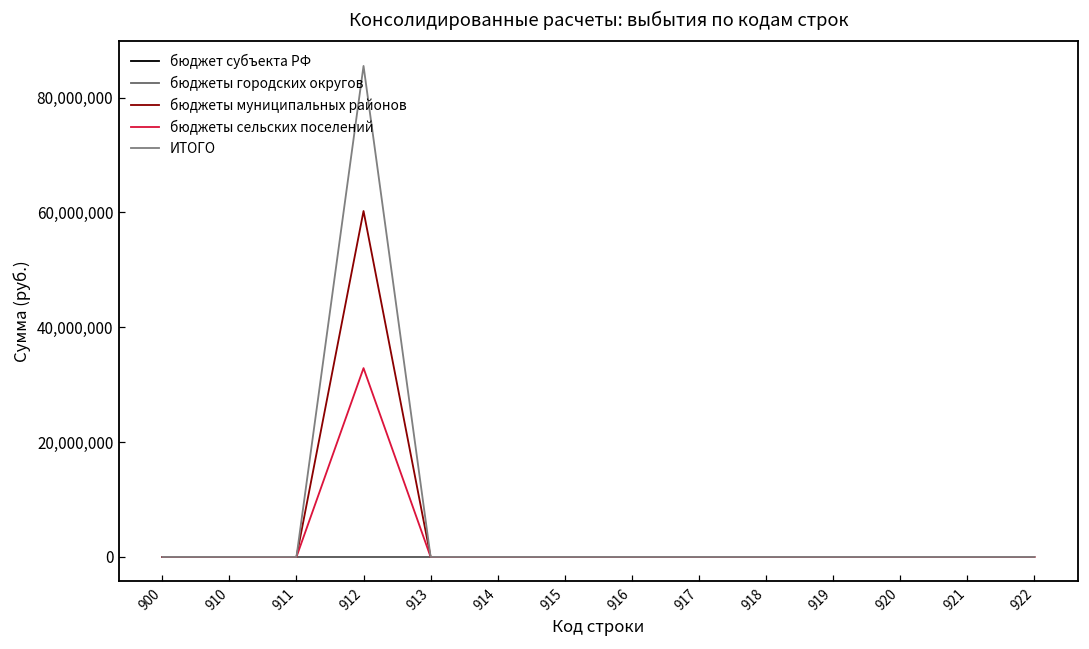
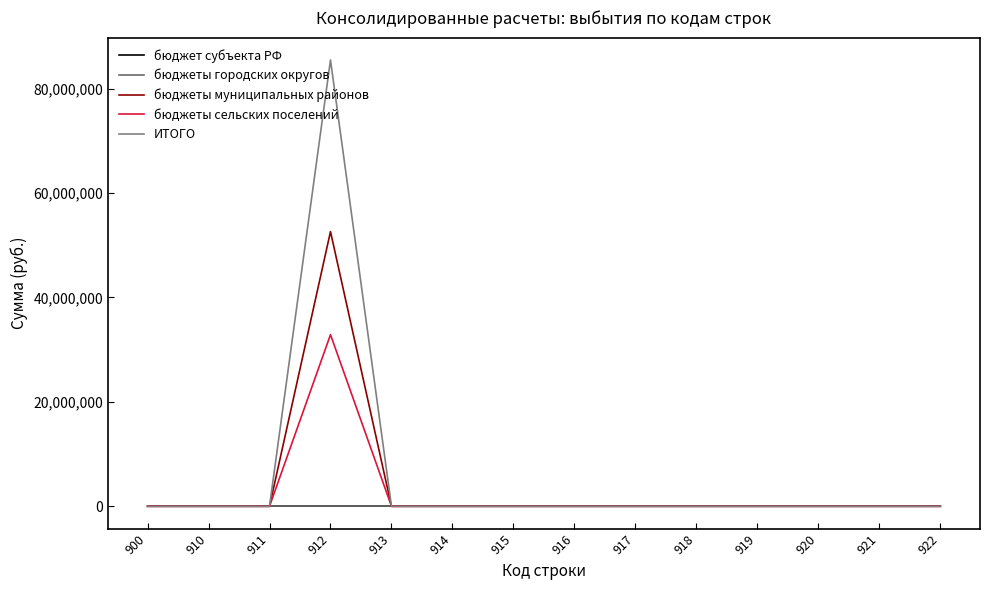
бюджеты муниципальных районов, 912: 60,000,000 -> 53,000,000
